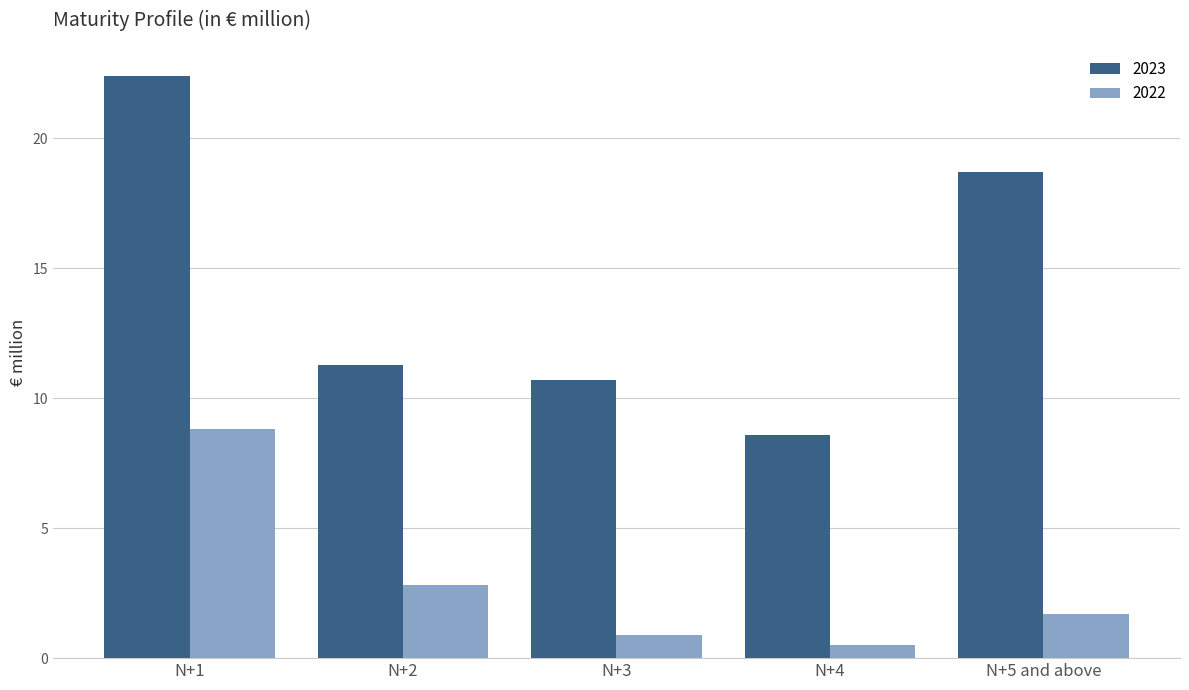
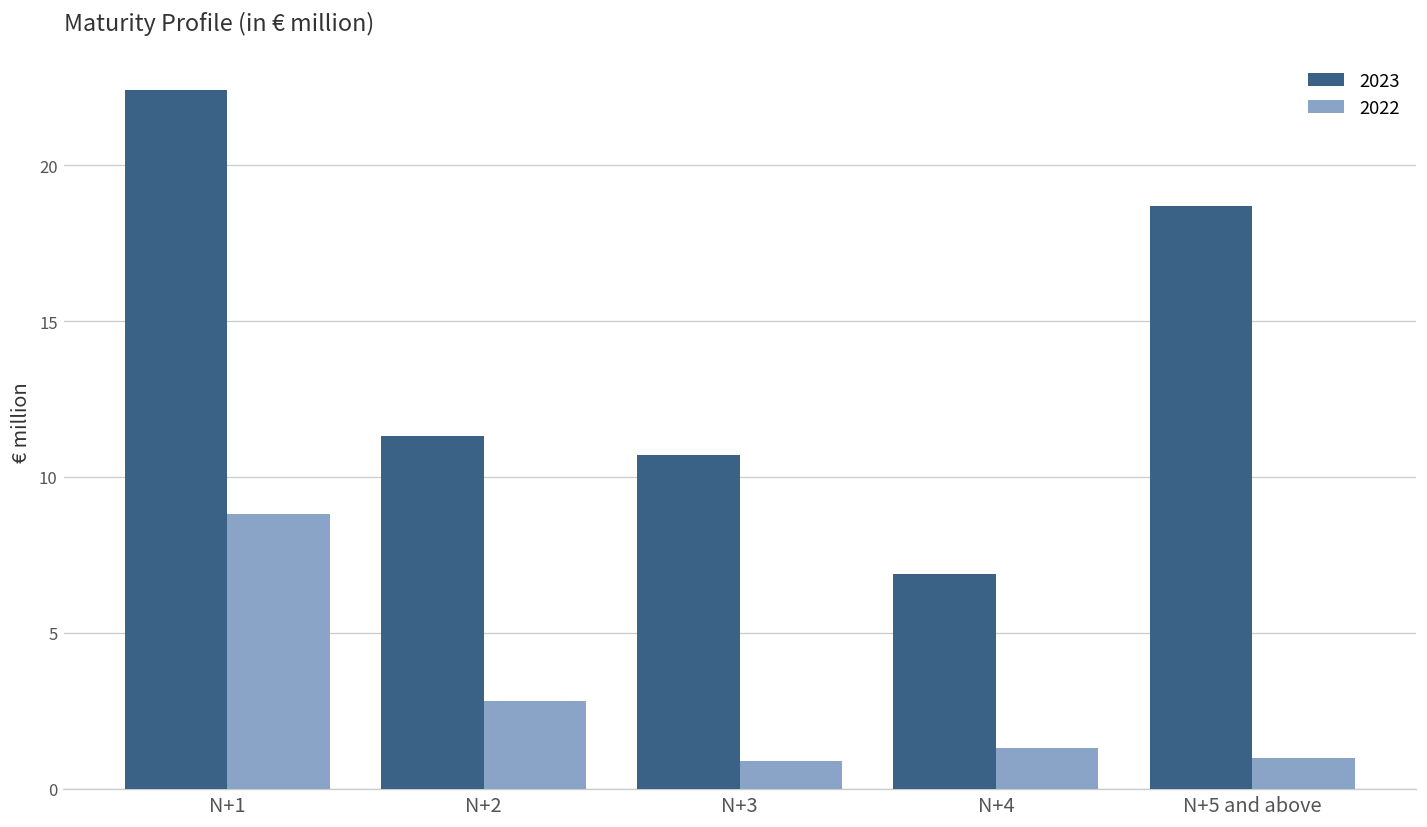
2023, N+4: 8.6 -> 6.9
2022, N+4: 0.5 -> 1.3
2022, N+5 and above: 1.7 -> 1.0
